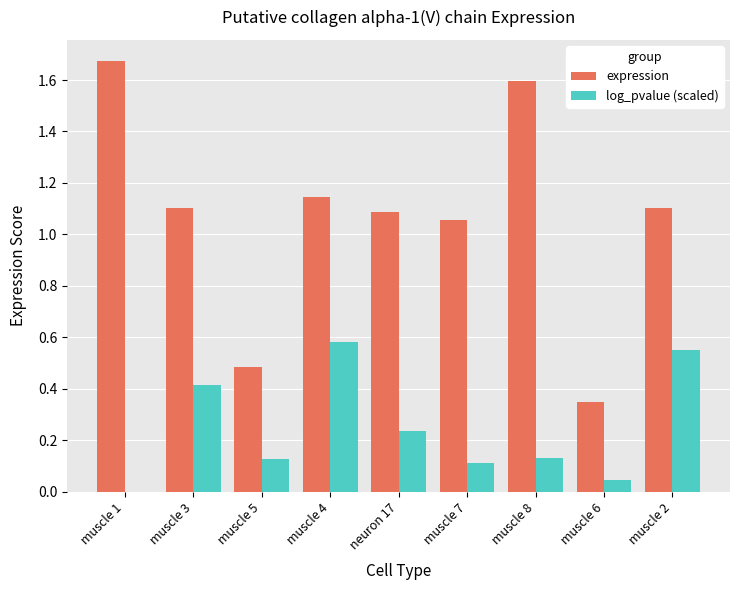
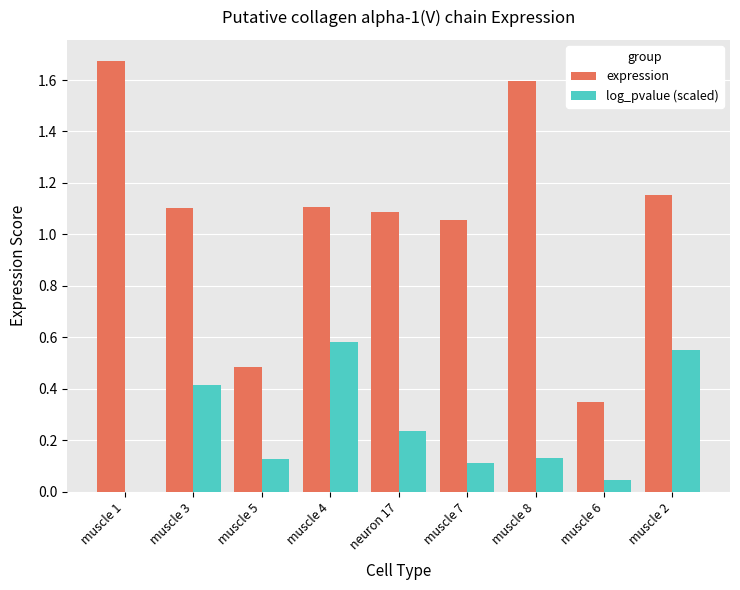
expression, muscle 4: 1.15 -> 1.11
expression, muscle 2: 1.10 -> 1.15
